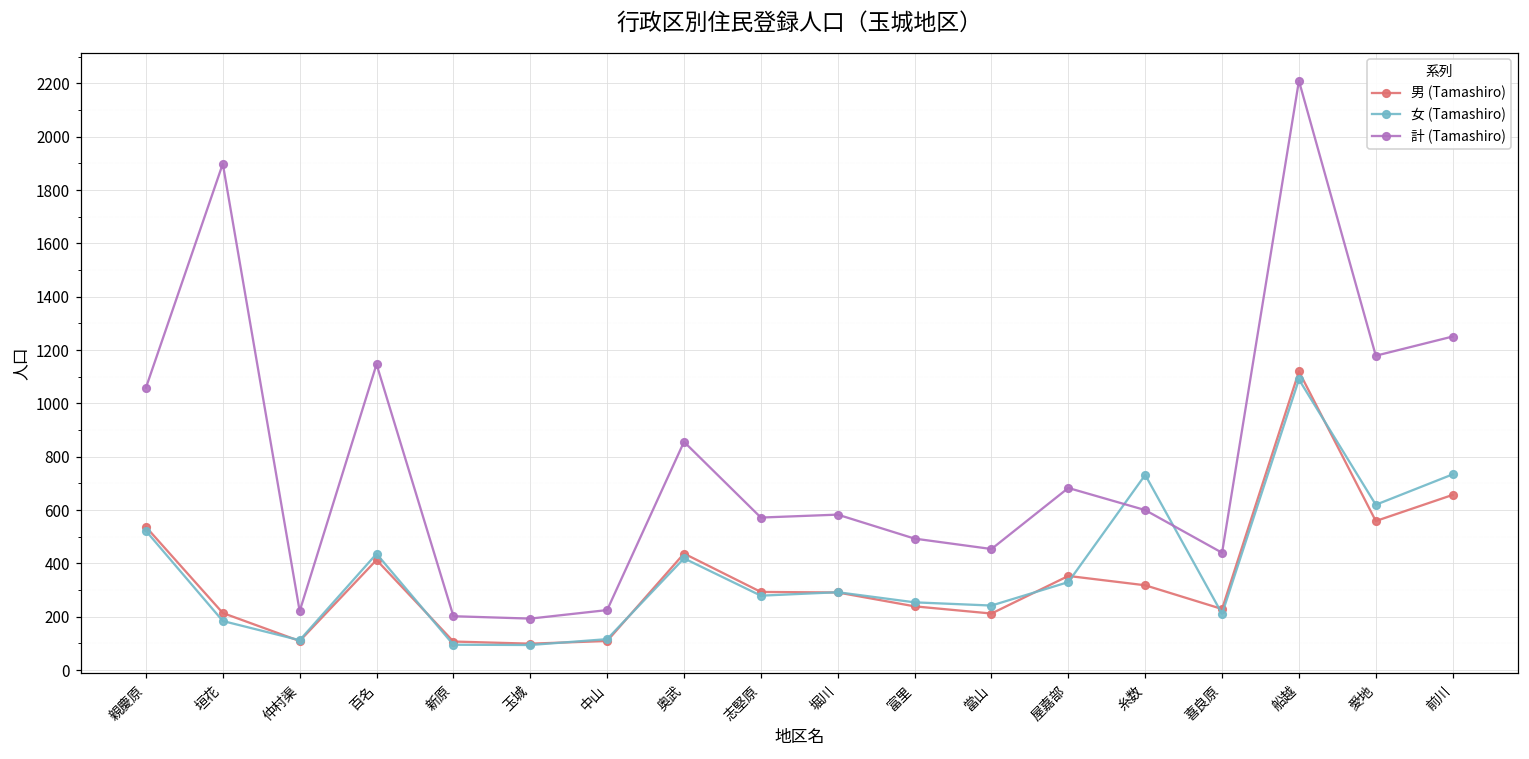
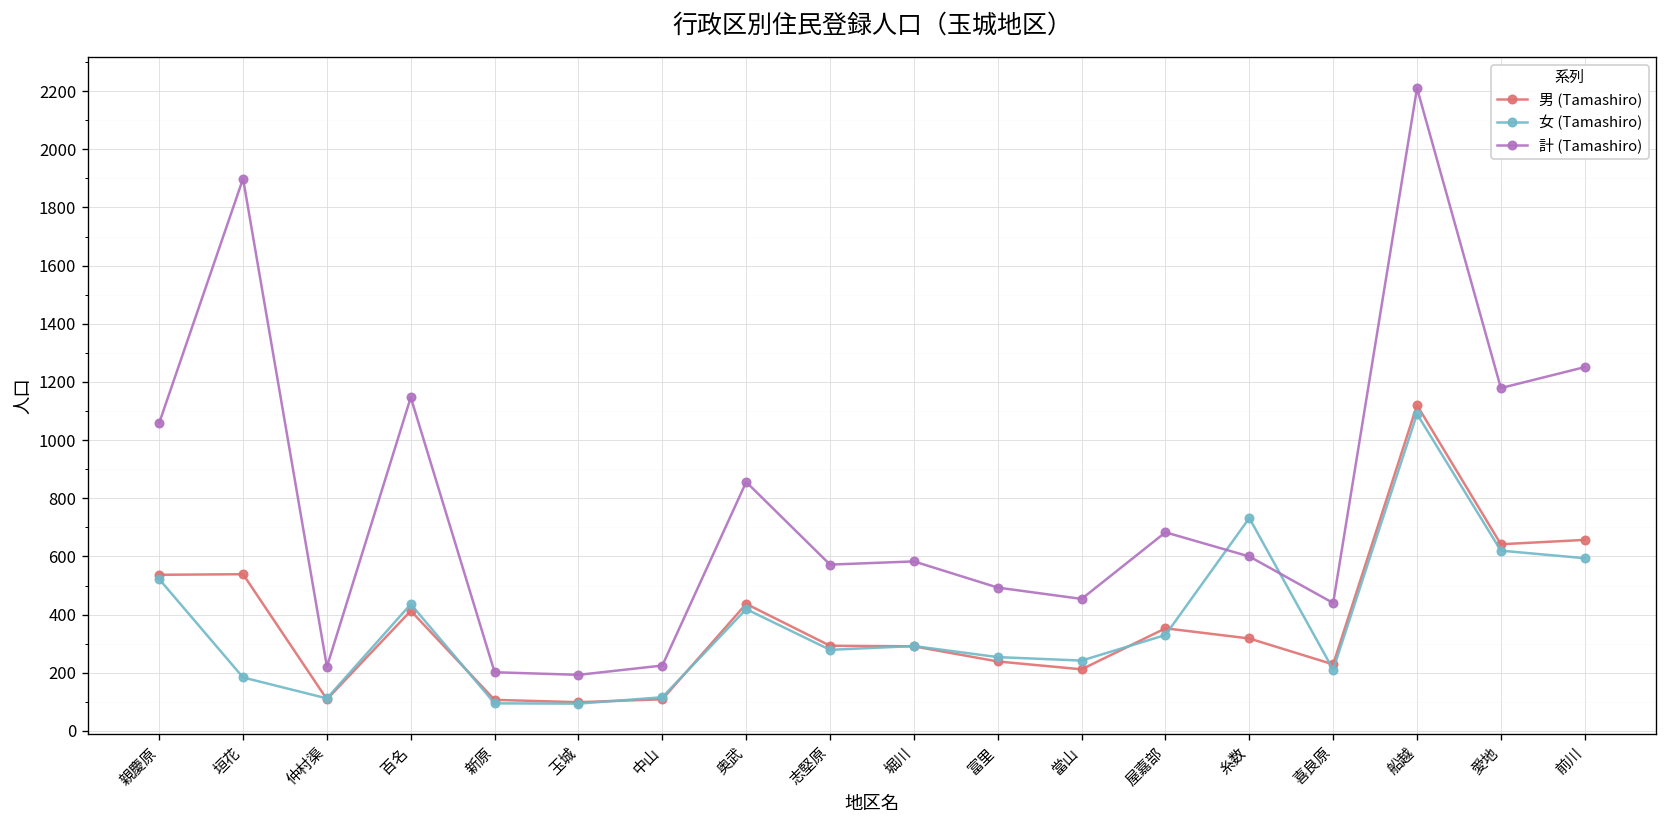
男 (Tamashiro), 垣花: 210 -> 540
男 (Tamashiro), 愛地: 560 -> 640
女 (Tamashiro), 前川: 730 -> 590
